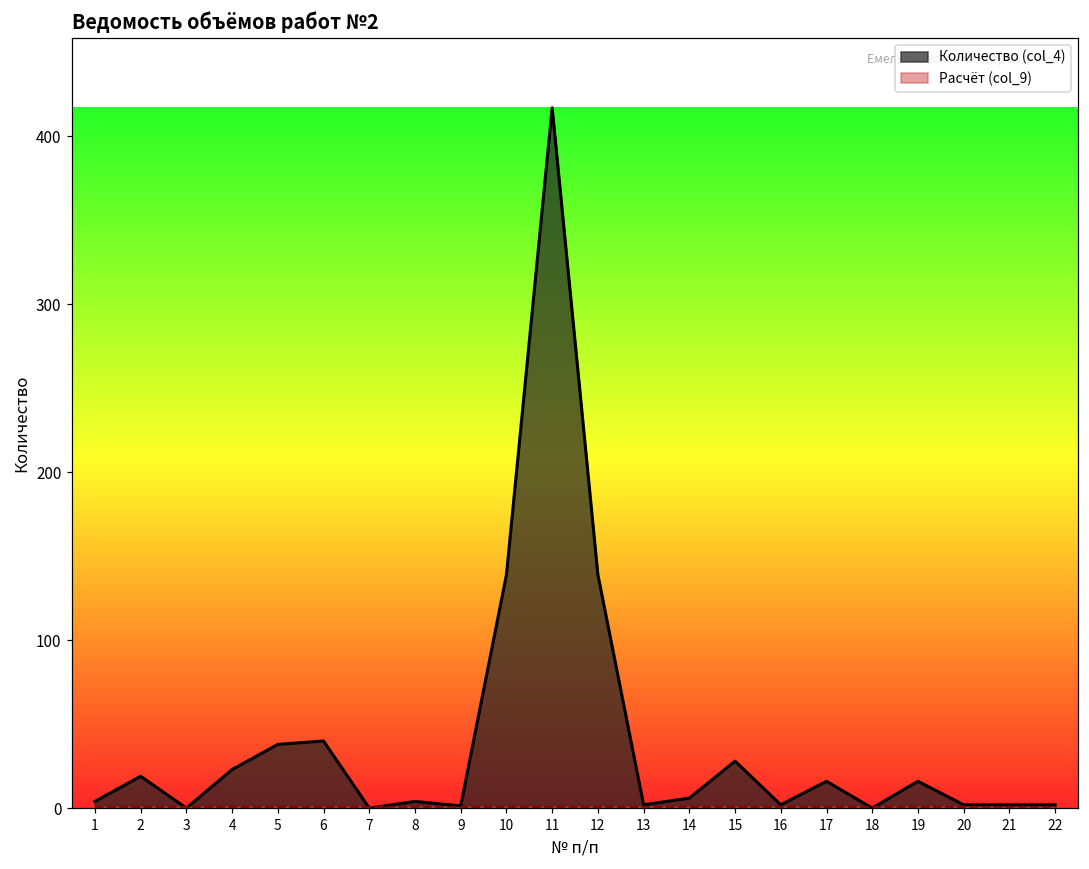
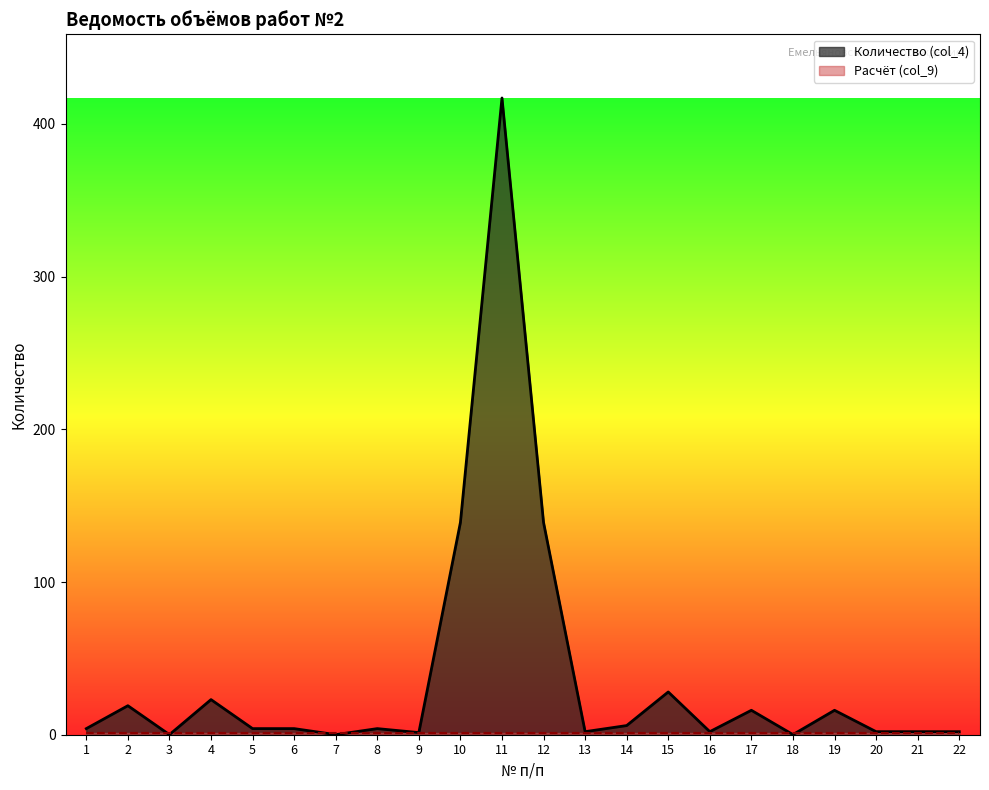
Количество (col_4), 5: 38 -> 4
Количество (col_4), 6: 40 -> 4
